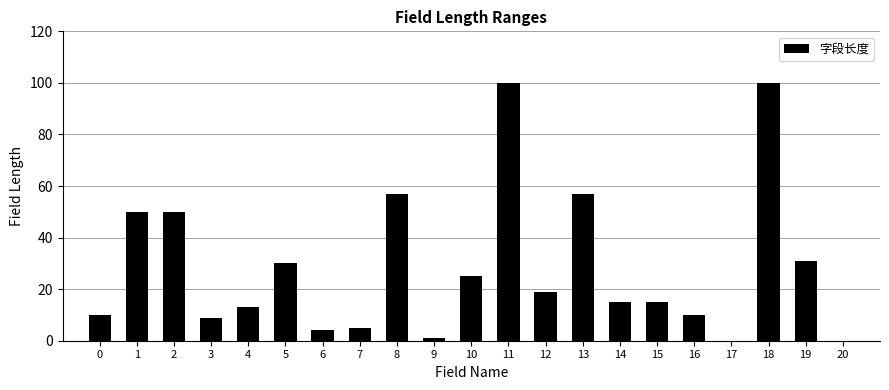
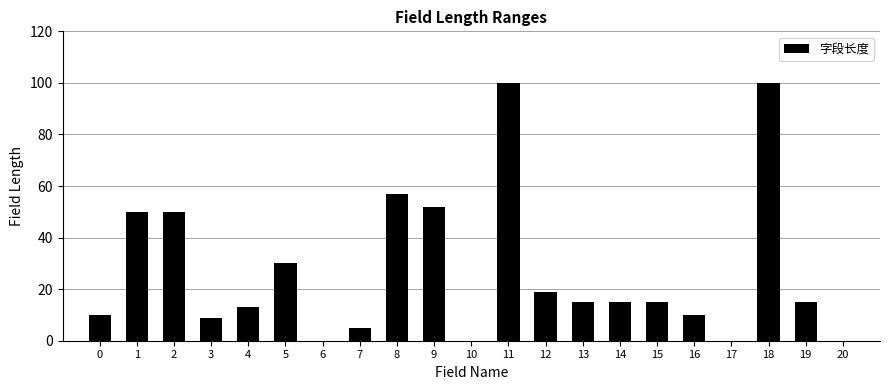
6: 4 -> 0
9: 1 -> 52
10: 25 -> 0
13: 57 -> 15
19: 31 -> 15
